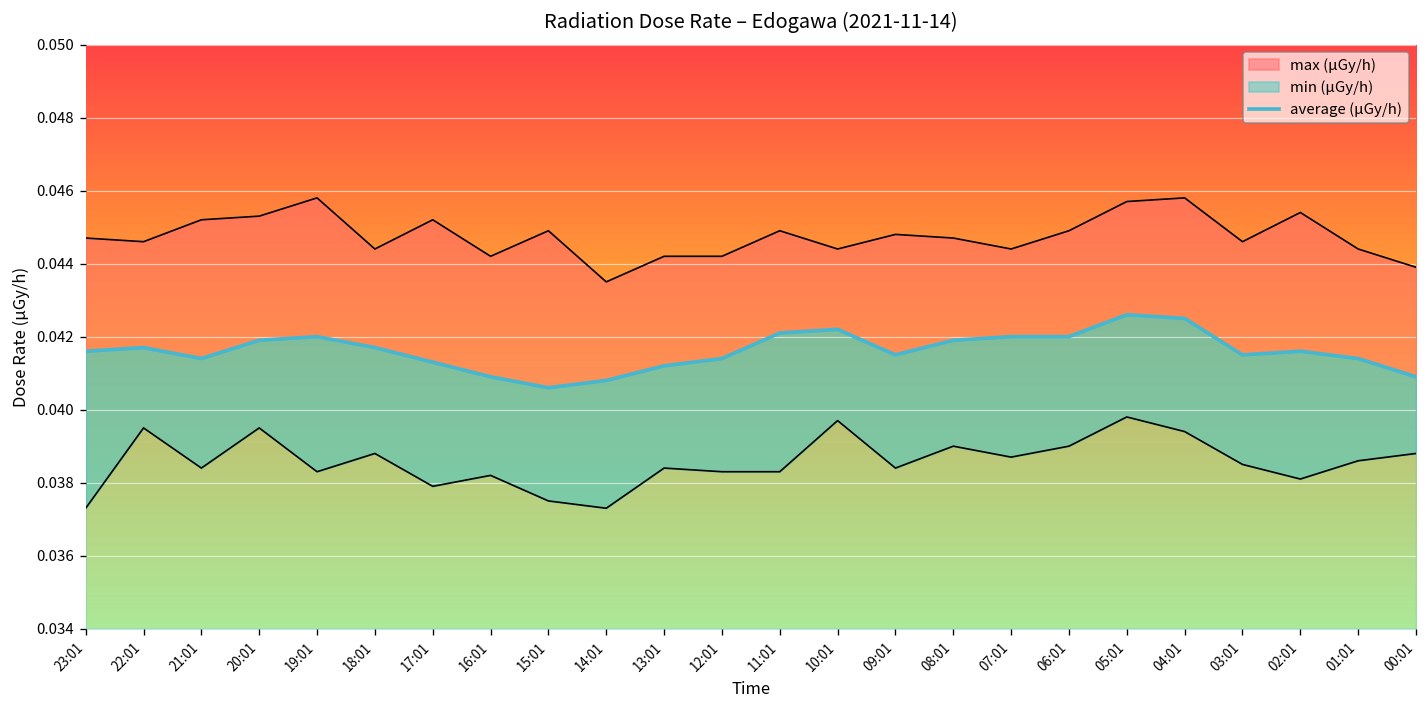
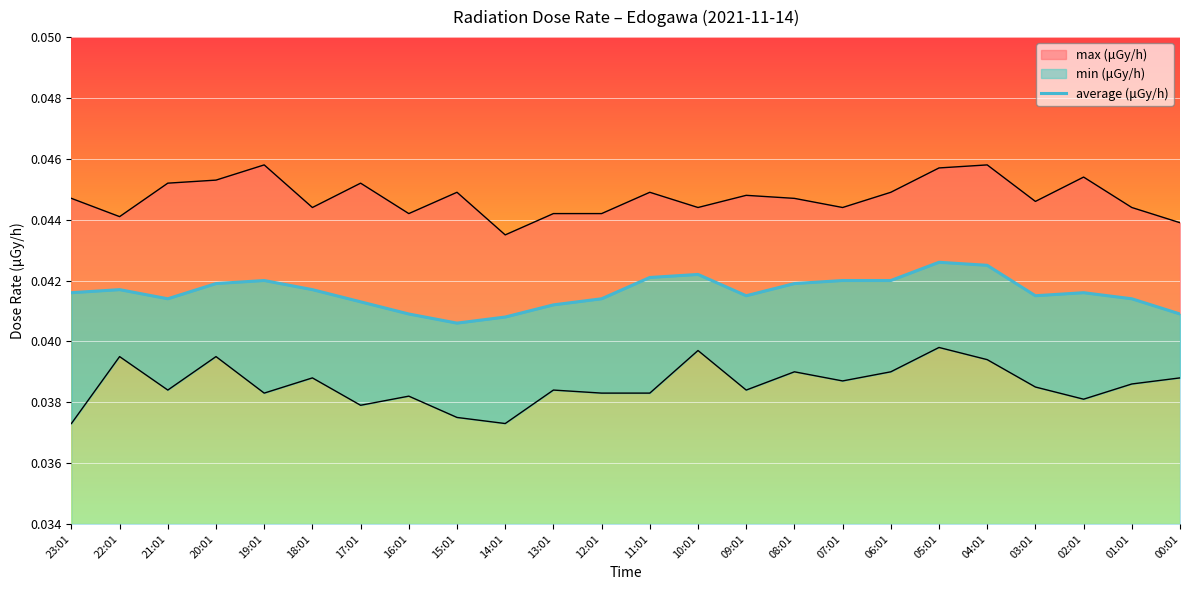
max (μGy/h), 22:01: 0.0446 -> 0.0441
